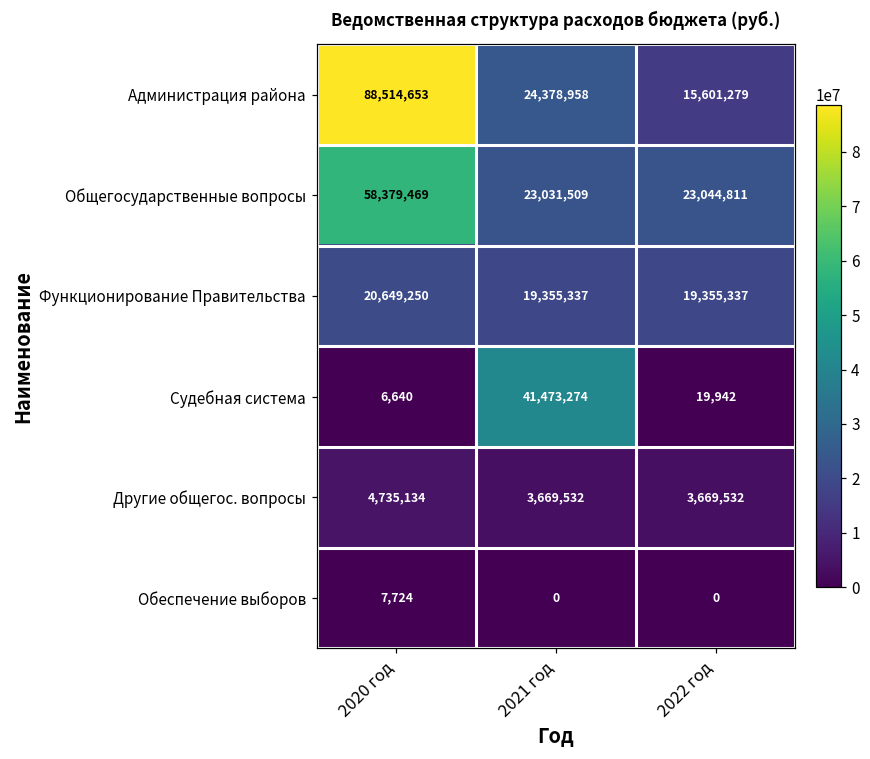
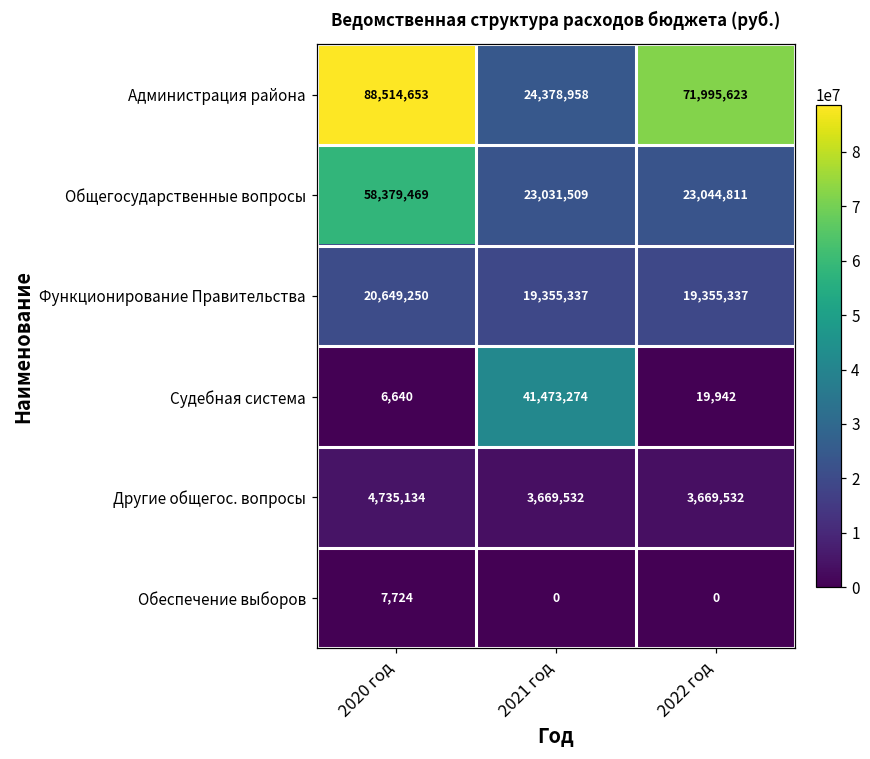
Администрация района, 2022 год: 15,601,279 -> 71,995,623
